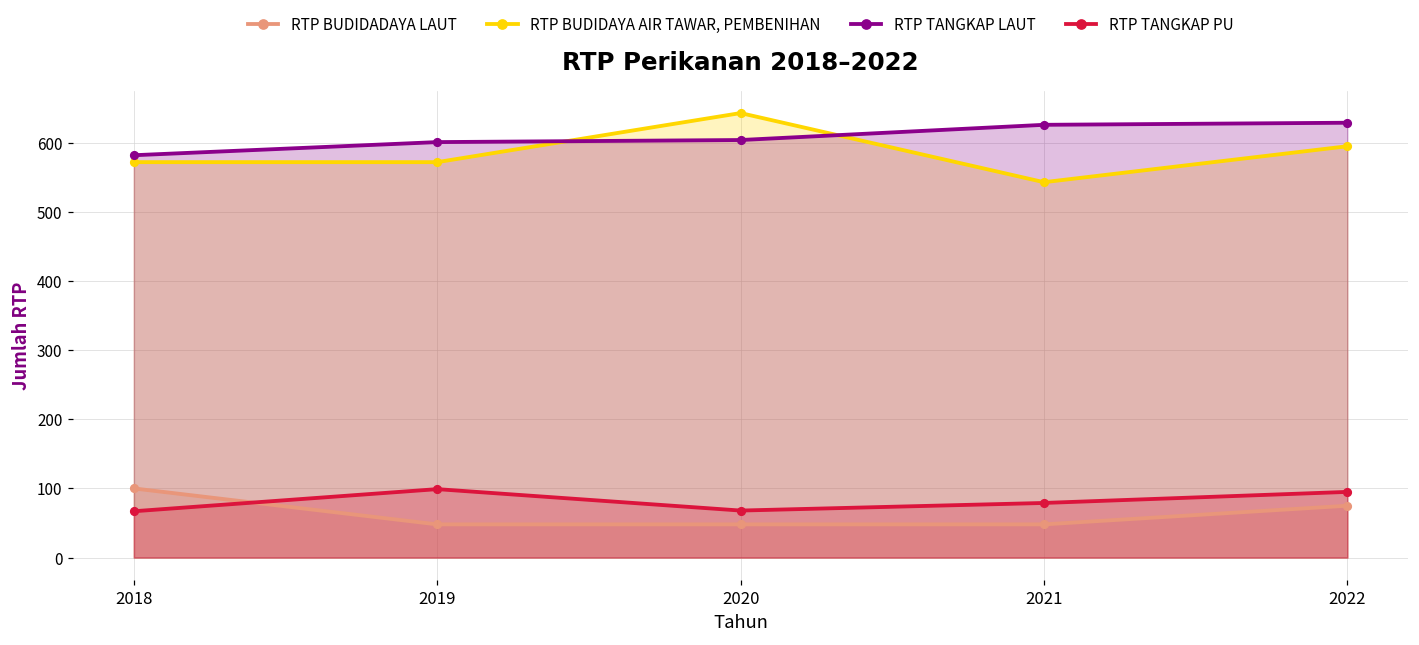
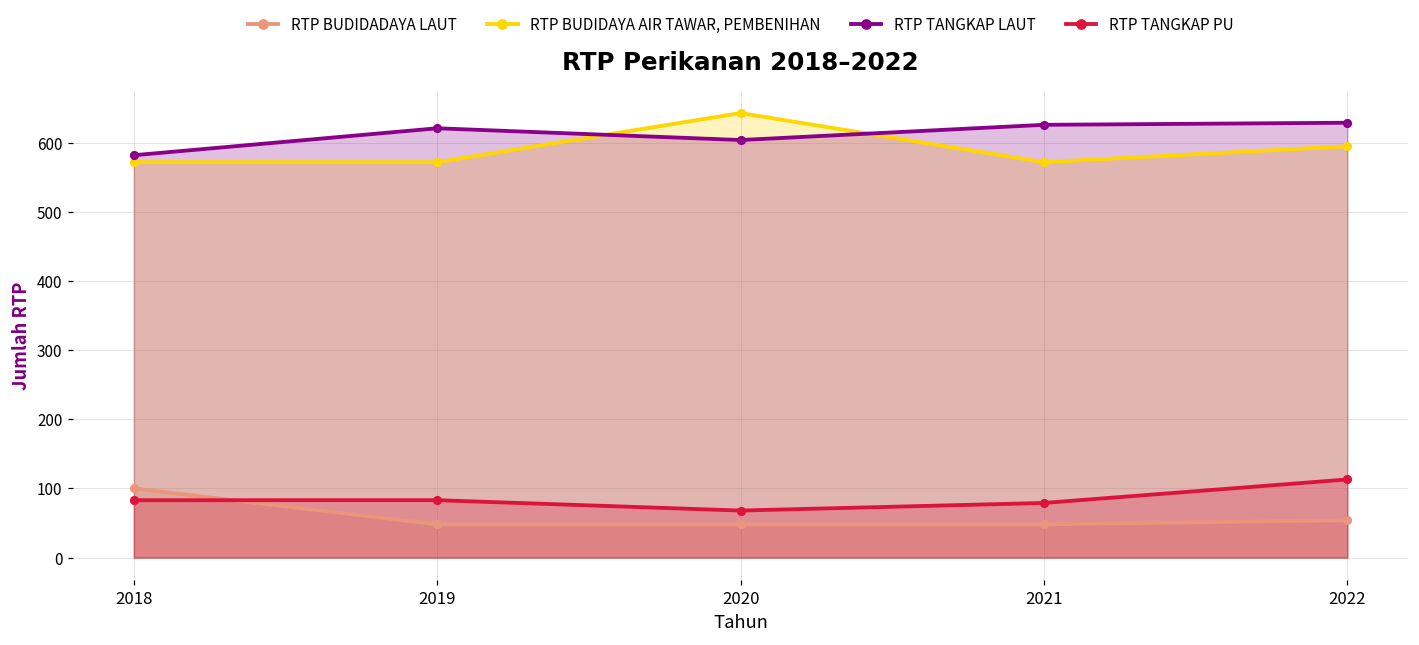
RTP TANGKAP PU, 2018: 70 -> 80
RTP TANGKAP LAUT, 2019: 600 -> 620
RTP TANGKAP PU, 2019: 100 -> 80
RTP BUDIDAYA AIR TAWAR, PEMBENIHAN, 2021: 540 -> 570
RTP BUDIDADAYA LAUT, 2022: 80 -> 50
RTP TANGKAP PU, 2022: 100 -> 110
